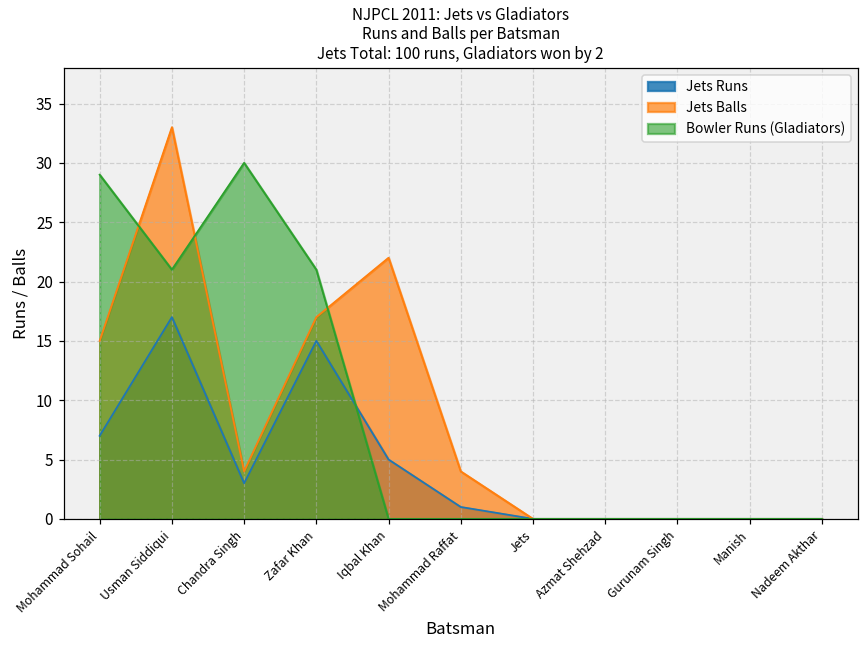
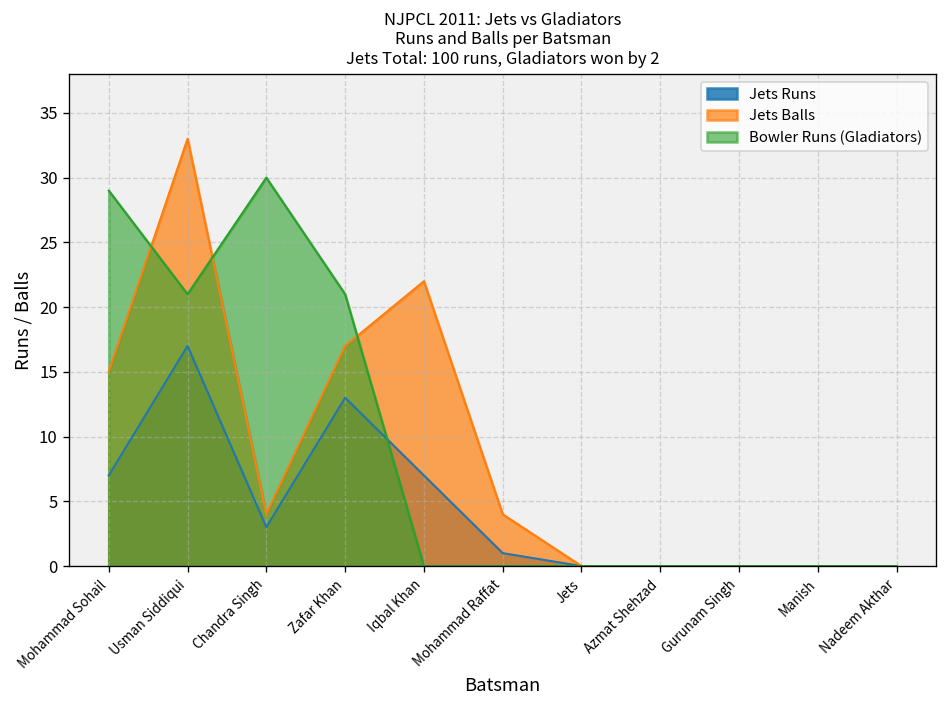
Jets Runs, Zafar Khan: 15 -> 13
Jets Runs, Iqbal Khan: 5 -> 7
